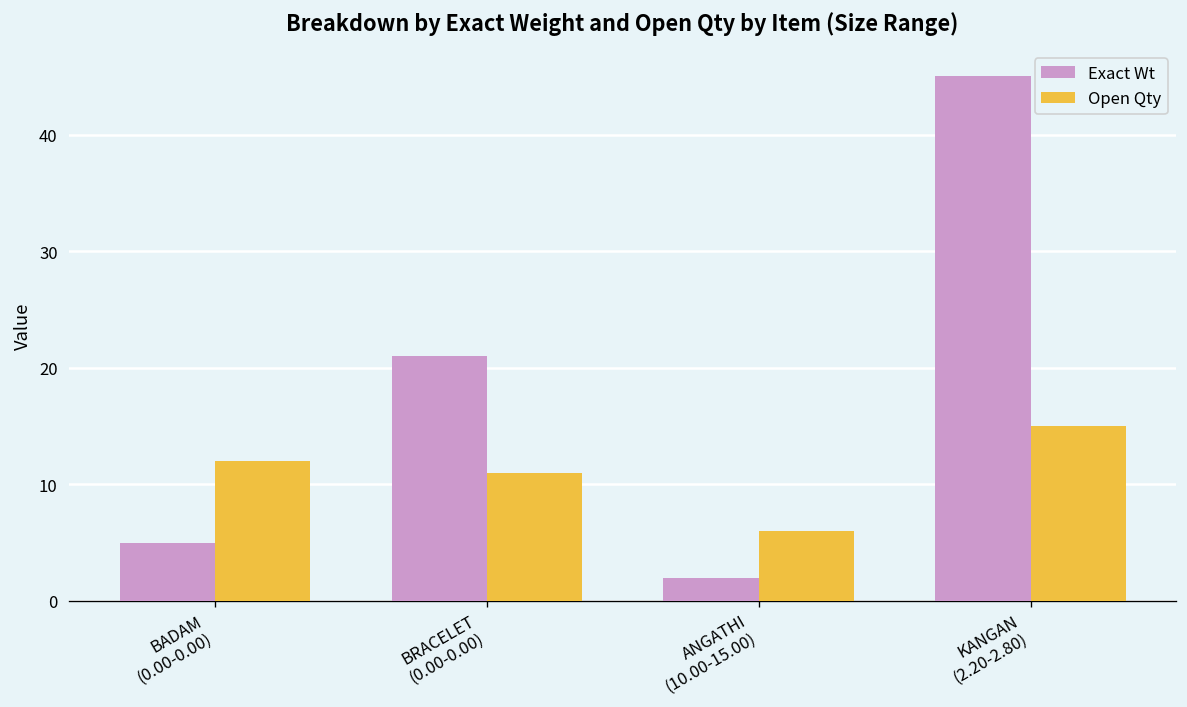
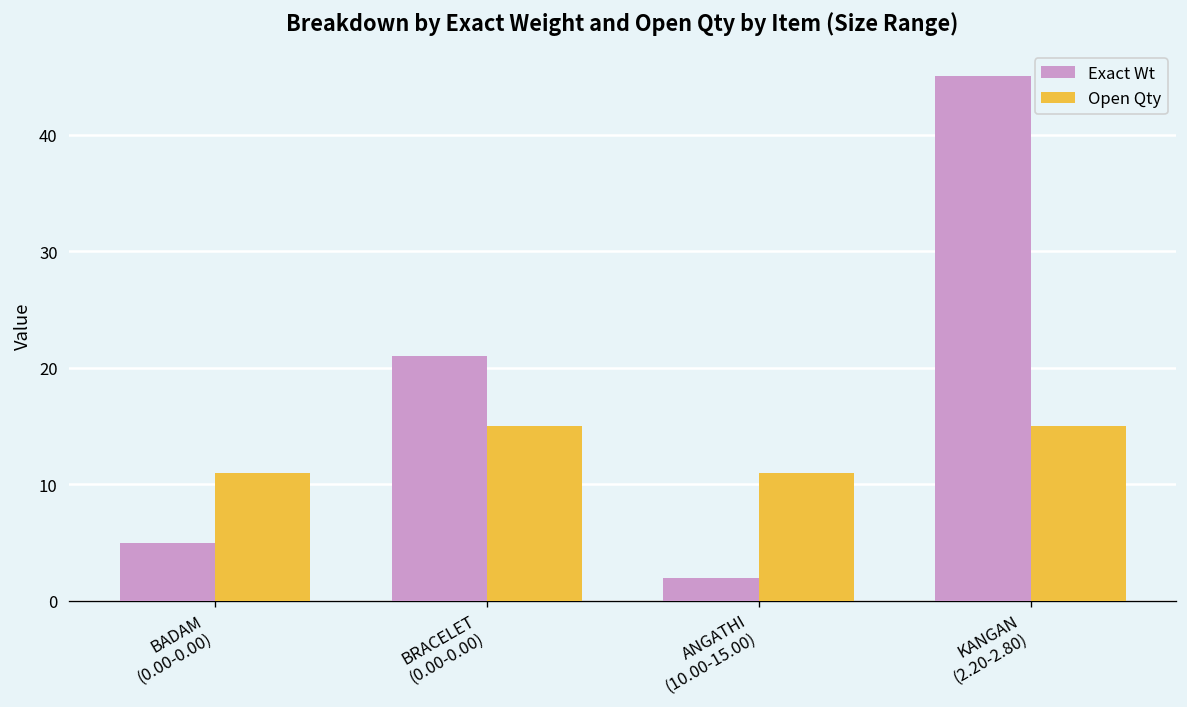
Open Qty, BADAM (0.00-0.00): 12 -> 11
Open Qty, BRACELET (0.00-0.00): 11 -> 15
Open Qty, ANGATHI (10.00-15.00): 6 -> 11
